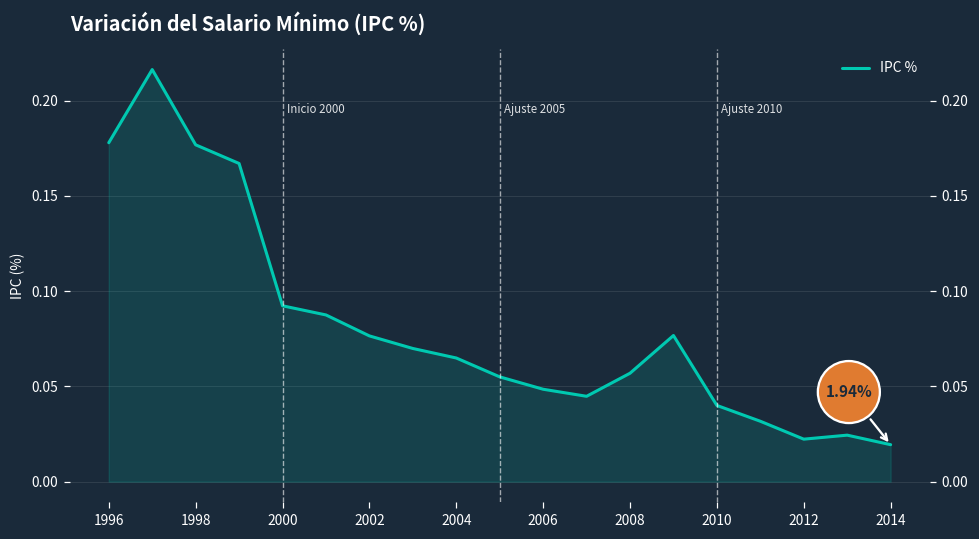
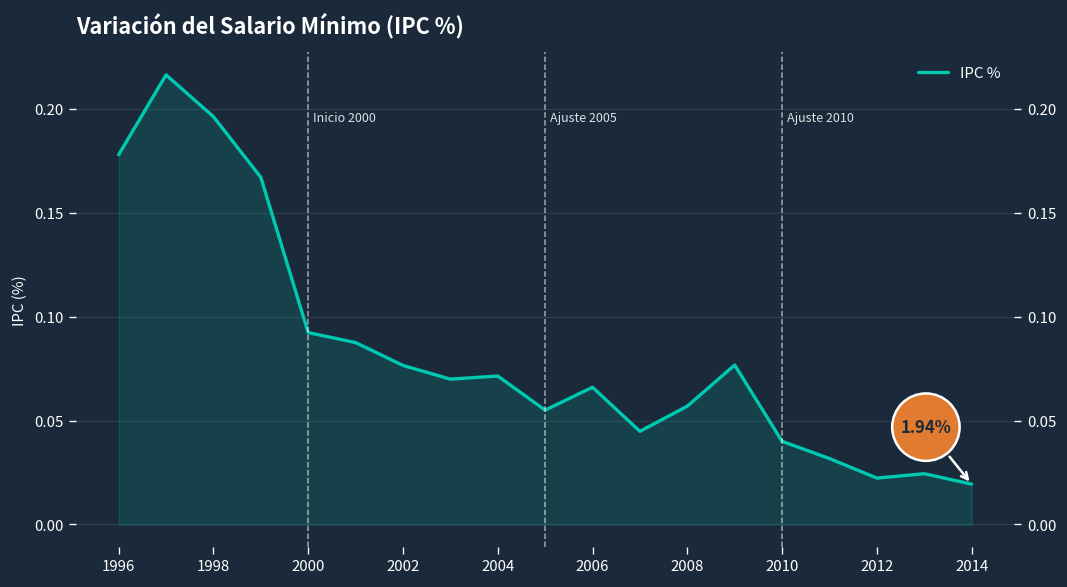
1998: 0.177 -> 0.196
2004: 0.065 -> 0.071
2006: 0.049 -> 0.066
